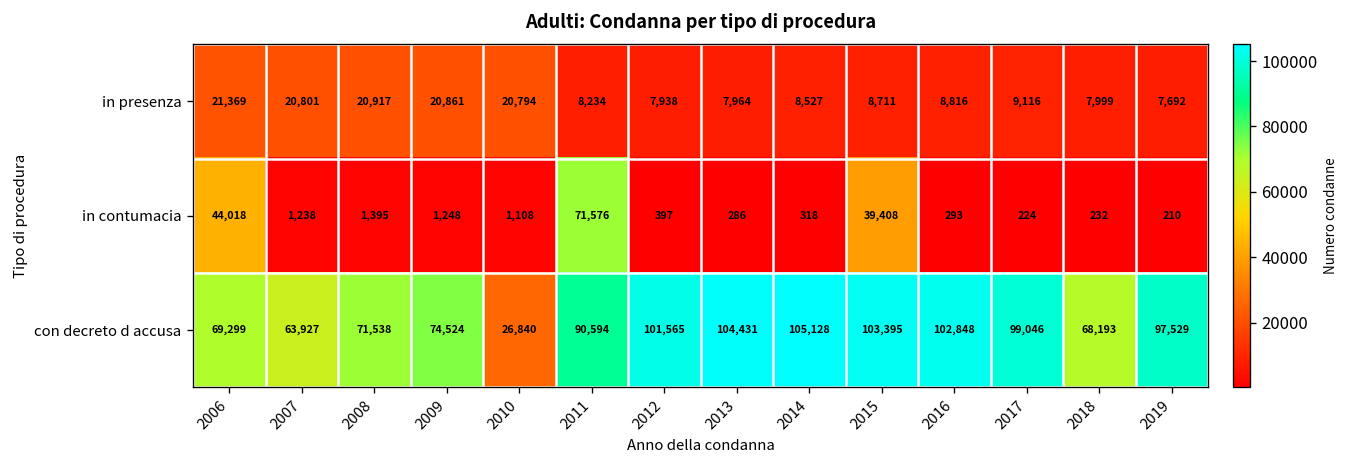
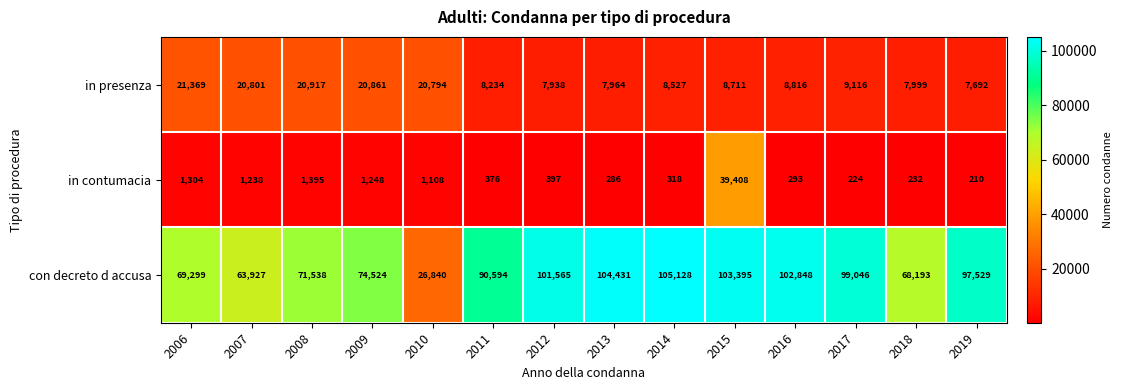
in contumacia, 2006: 44,018 -> 1,304
in contumacia, 2011: 71,576 -> 376
